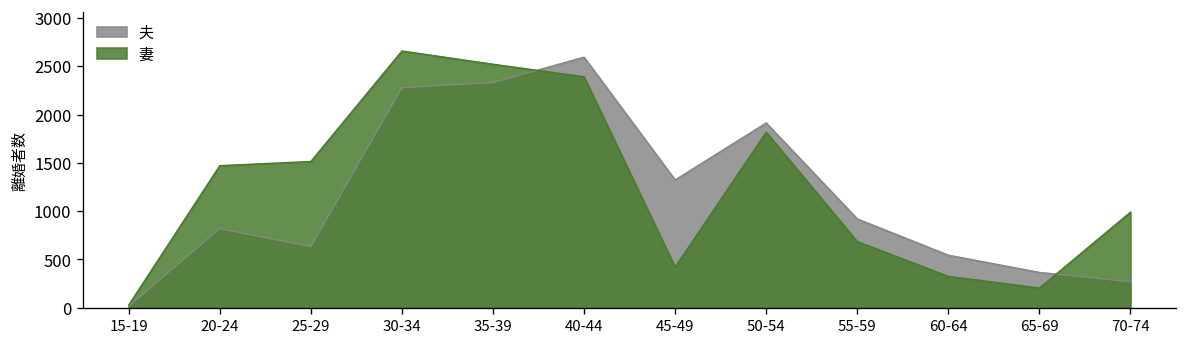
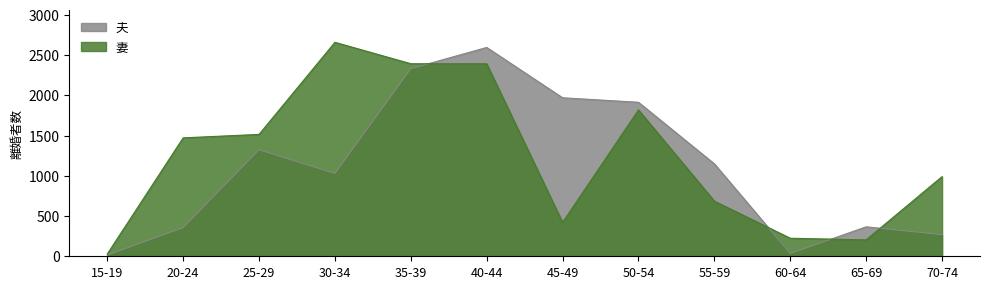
夫, 20-24: 800 -> 400
夫, 25-29: 600 -> 1300
夫, 30-34: 2300 -> 1000
妻, 35-39: 2500 -> 2400
夫, 45-49: 1300 -> 2000
夫, 55-59: 900 -> 1100
夫, 60-64: 500 -> 0
妻, 60-64: 300 -> 200
